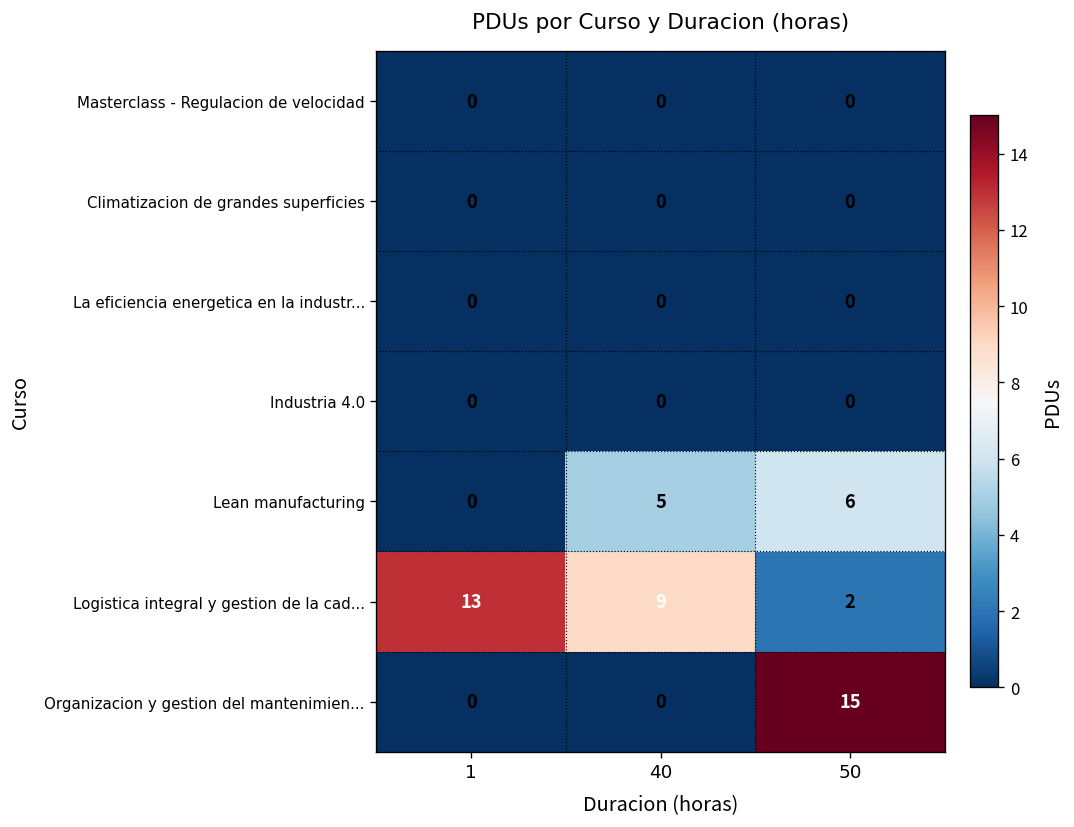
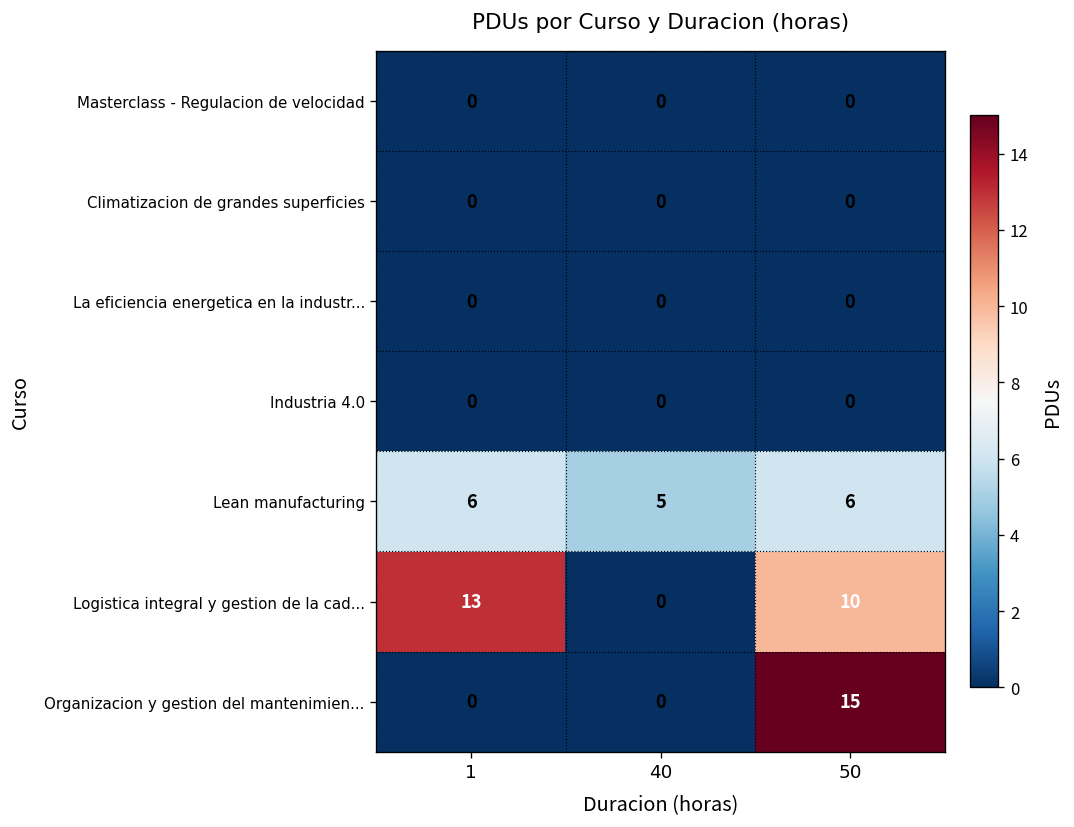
Lean manufacturing, 1: 0 -> 6
Logistica integral y gestion de la cad..., 40: 9 -> 0
Logistica integral y gestion de la cad..., 50: 2 -> 10
